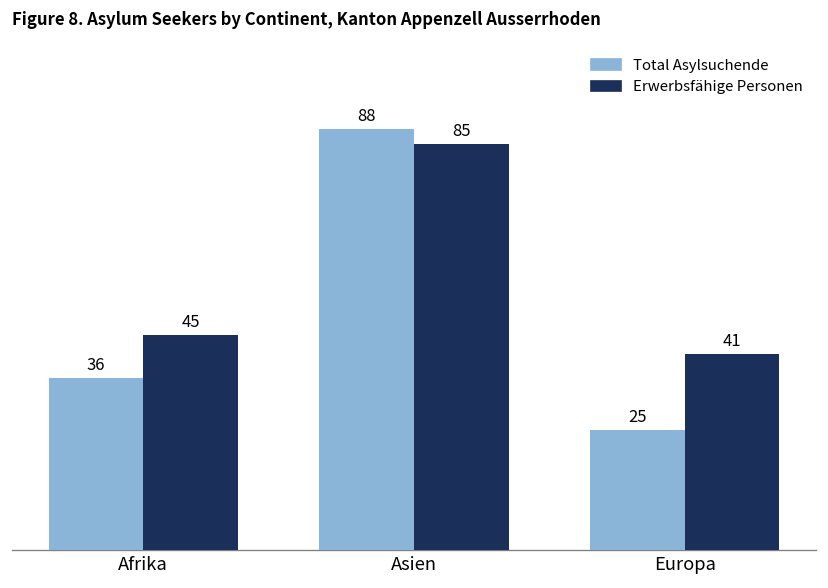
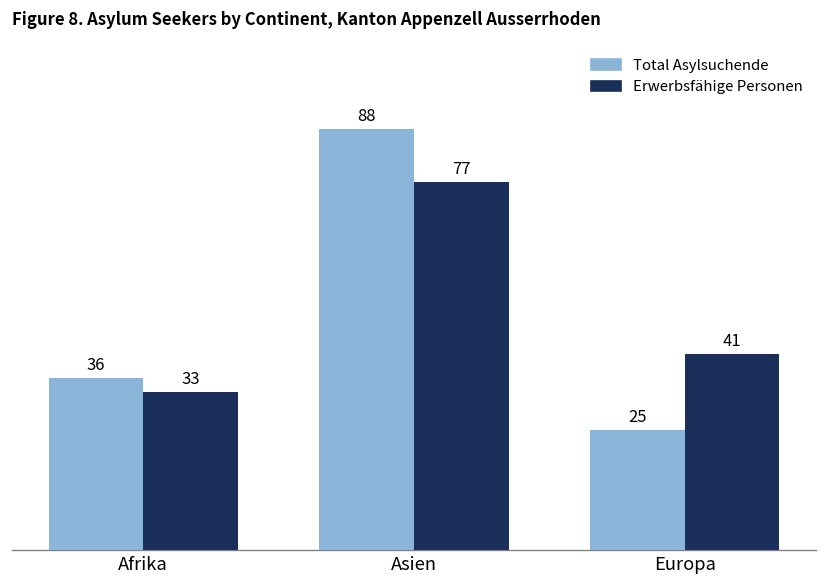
Erwerbsfähige Personen, Afrika: 45 -> 33
Erwerbsfähige Personen, Asien: 85 -> 77
